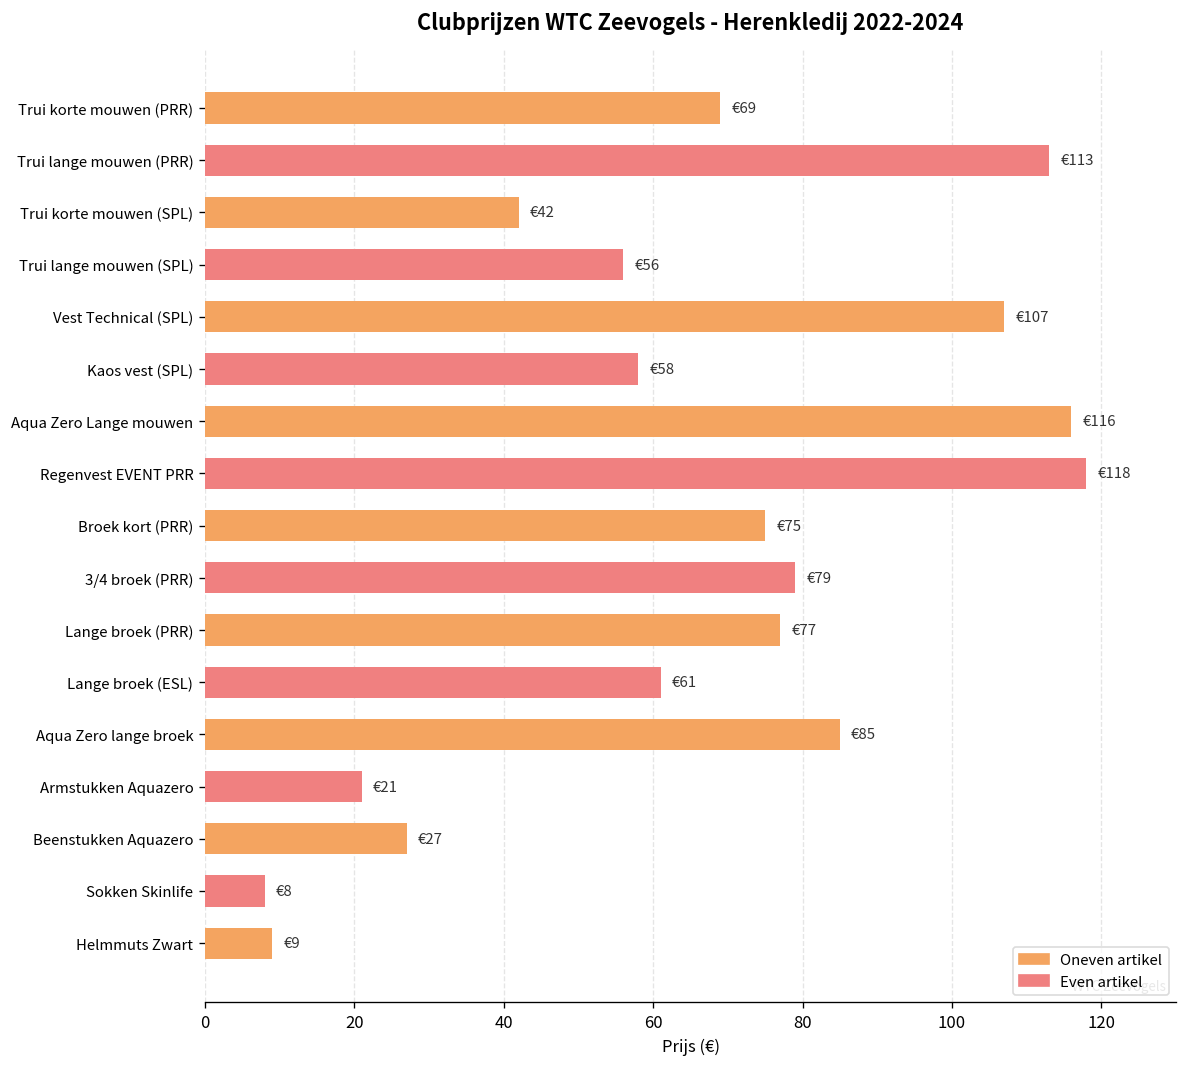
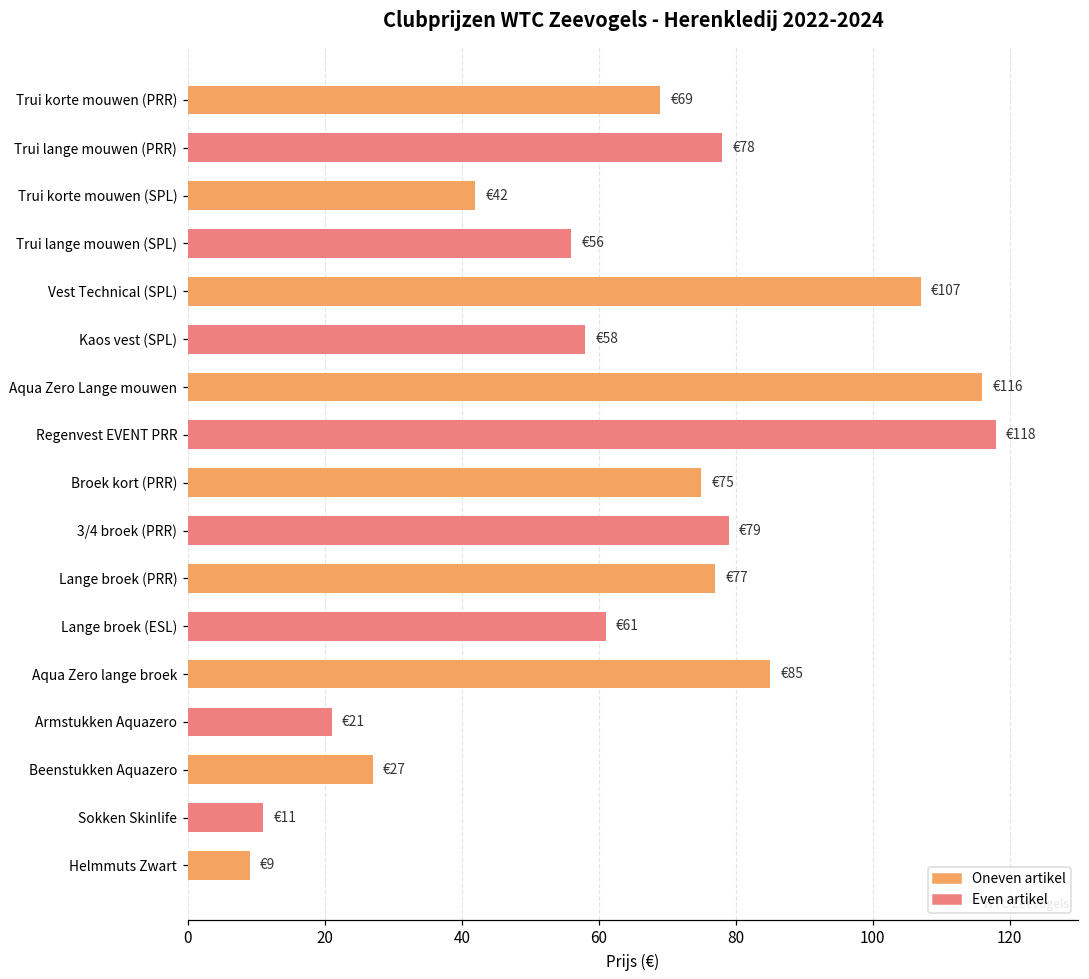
Trui lange mouwen (PRR): €113 -> €78
Sokken Skinlife: €8 -> €11
